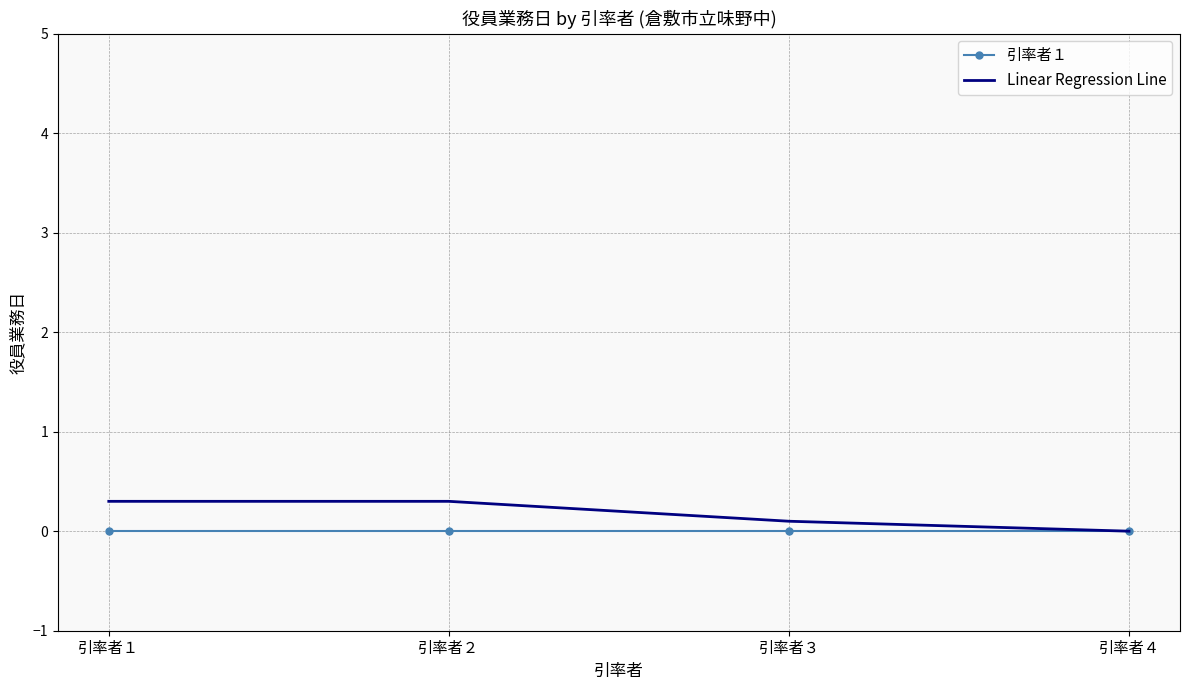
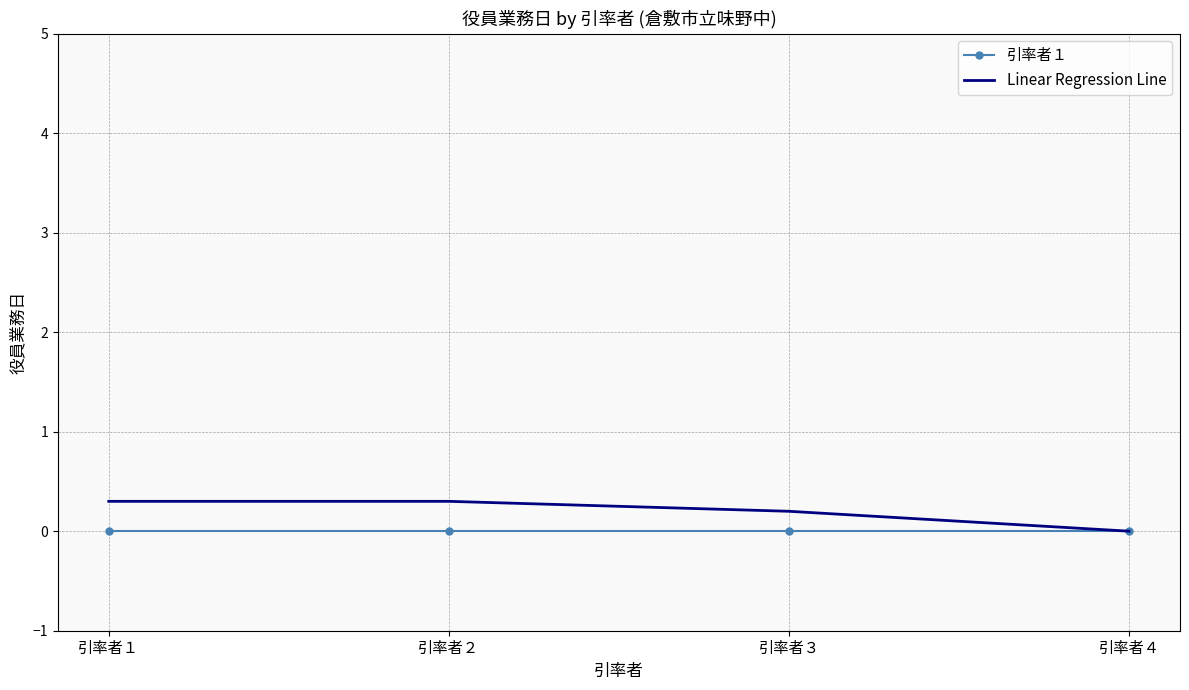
Linear Regression Line, 引率者３: 0.1 -> 0.2
